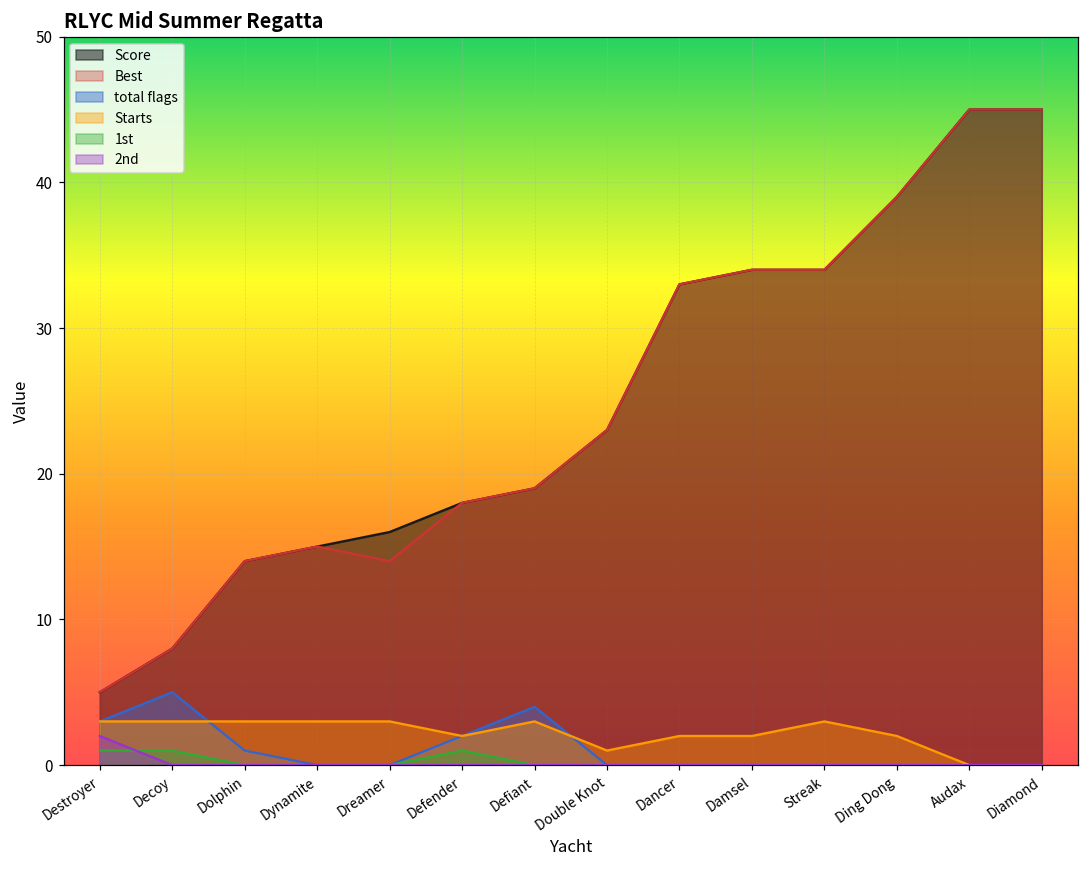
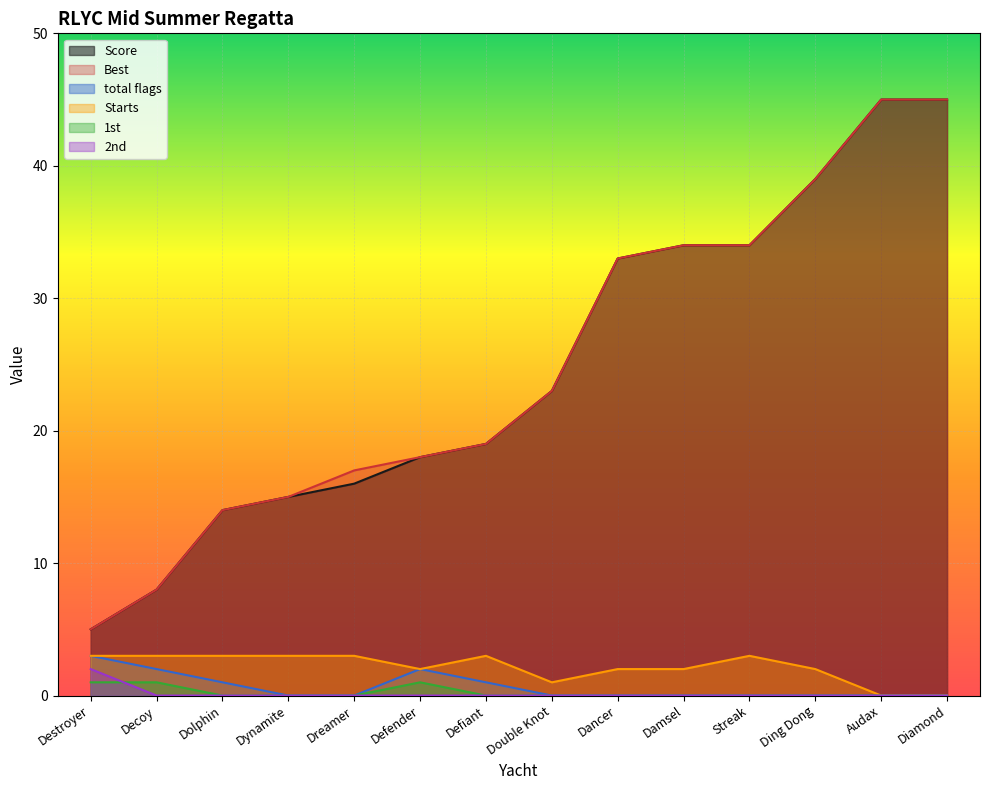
total flags, Decoy: 5 -> 2
Best, Dreamer: 14 -> 17
total flags, Defiant: 4 -> 1
